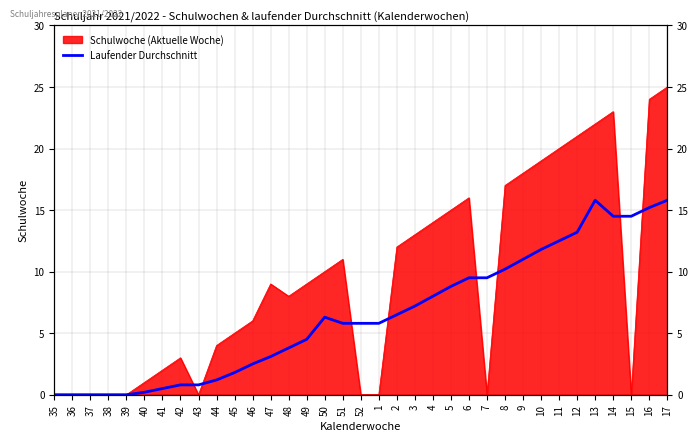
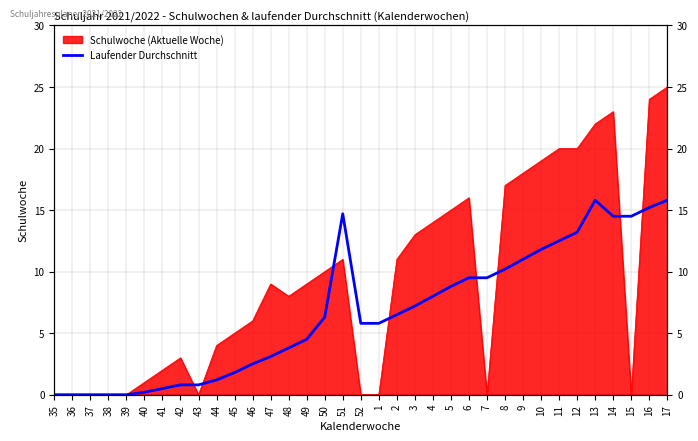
Laufender Durchschnitt, 51: 5.8 -> 14.7
Schulwoche (Aktuelle Woche), 2: 12 -> 11
Schulwoche (Aktuelle Woche), 12: 21 -> 20
